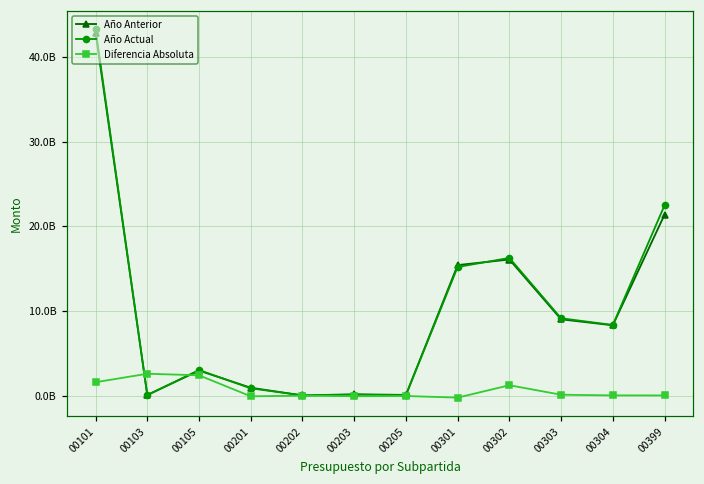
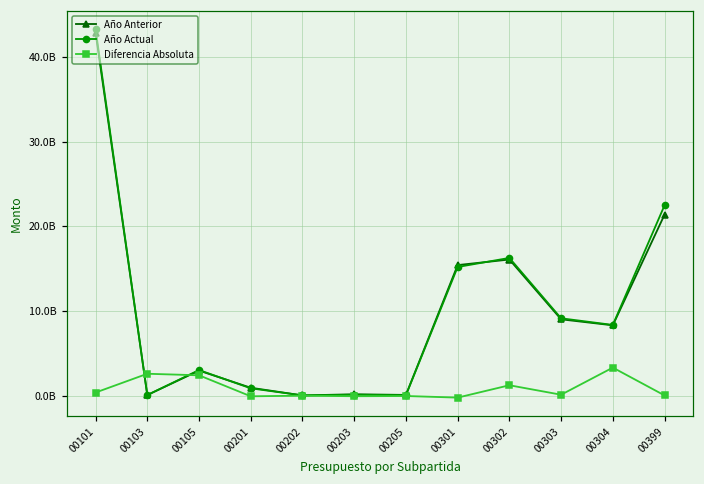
Diferencia Absoluta, 00101: 2000000000 -> 0
Diferencia Absoluta, 00304: 0 -> 3000000000
